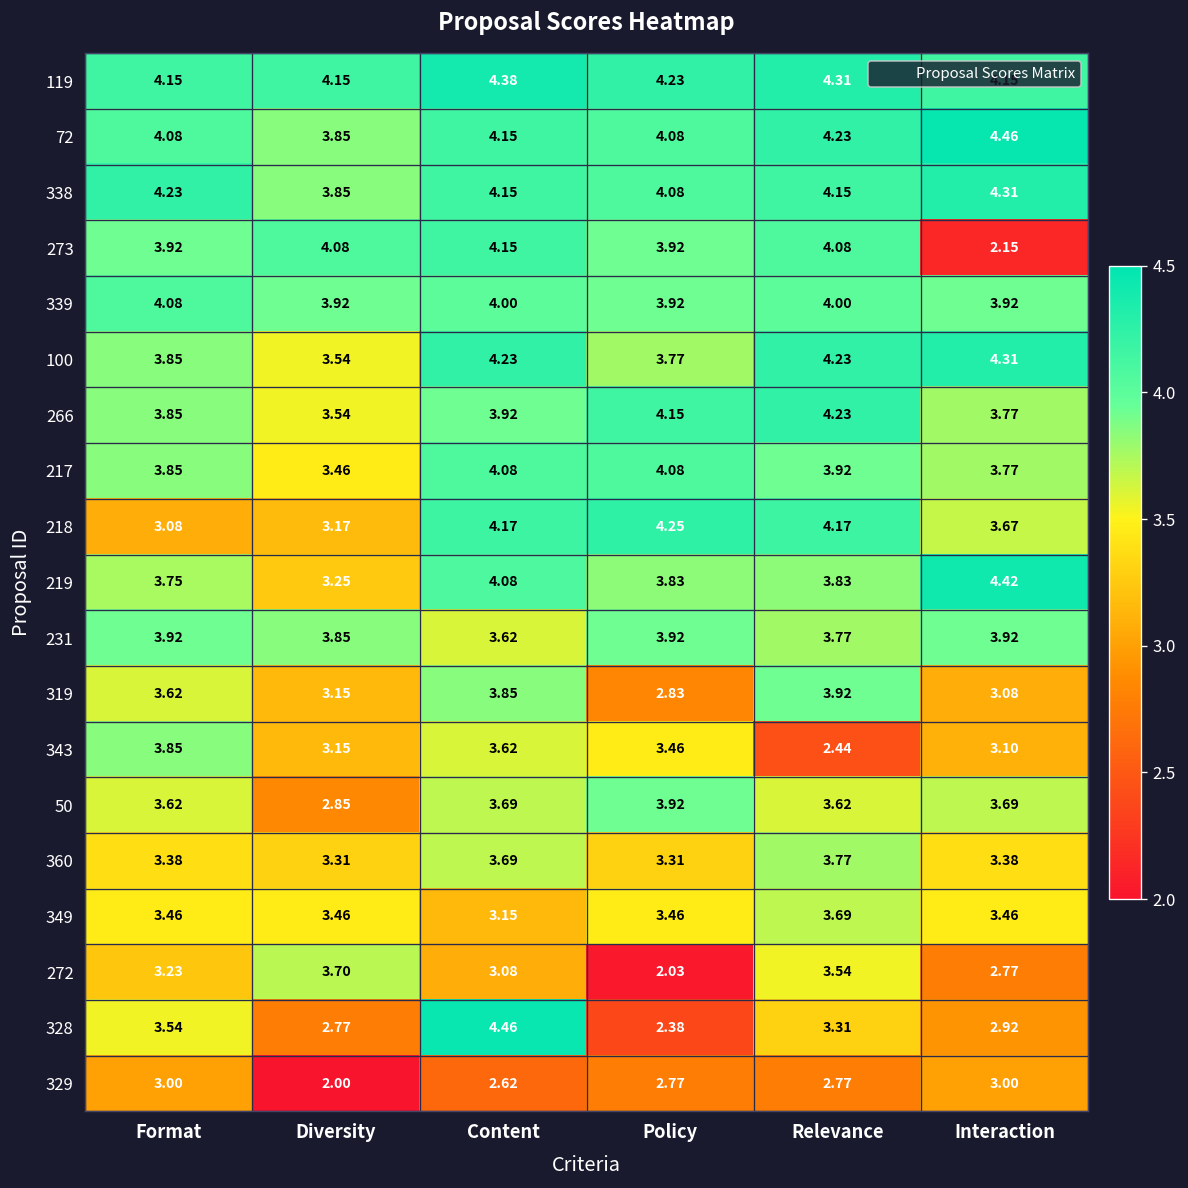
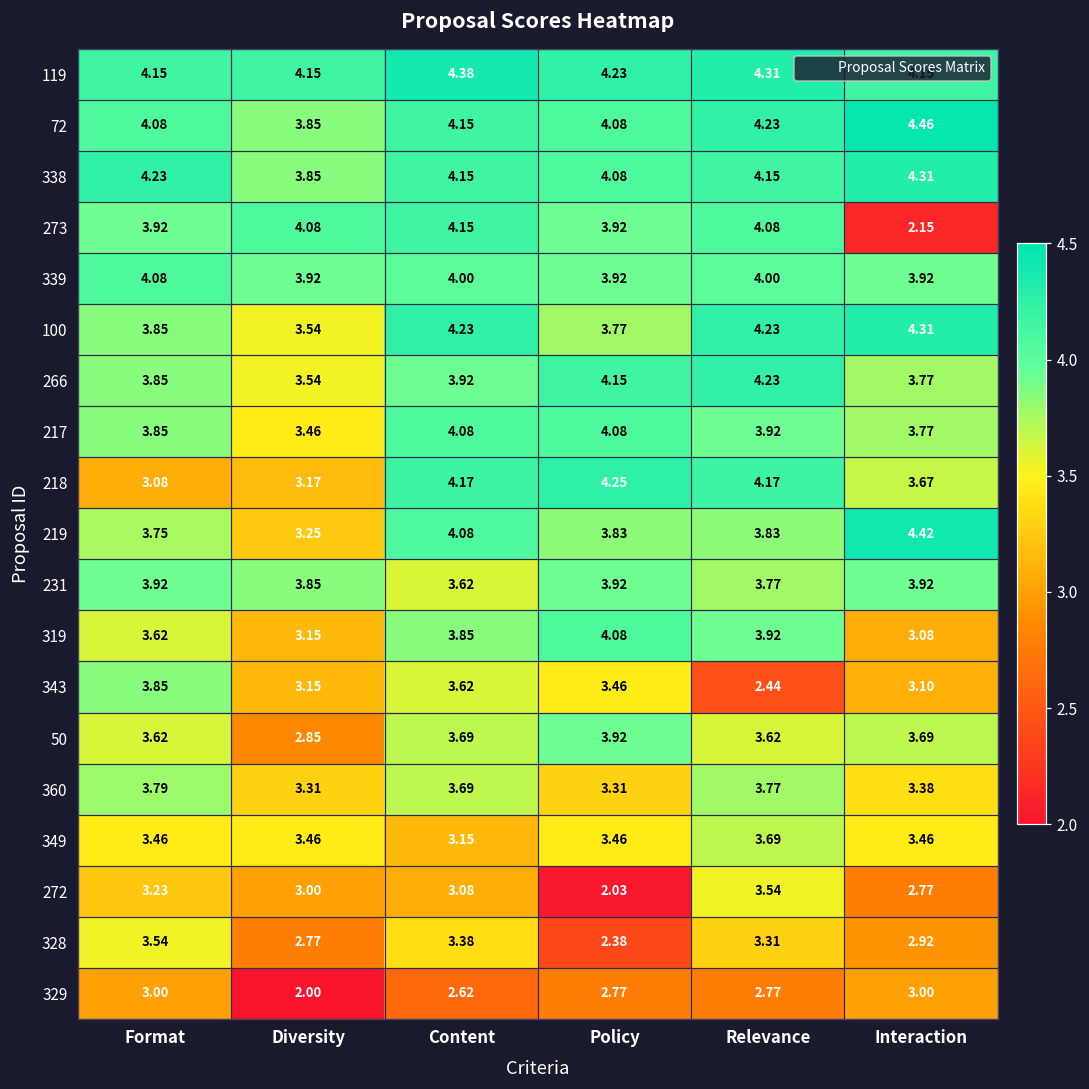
319, Policy: 2.83 -> 4.08
360, Format: 3.38 -> 3.79
272, Diversity: 3.70 -> 3.00
328, Content: 4.46 -> 3.38
